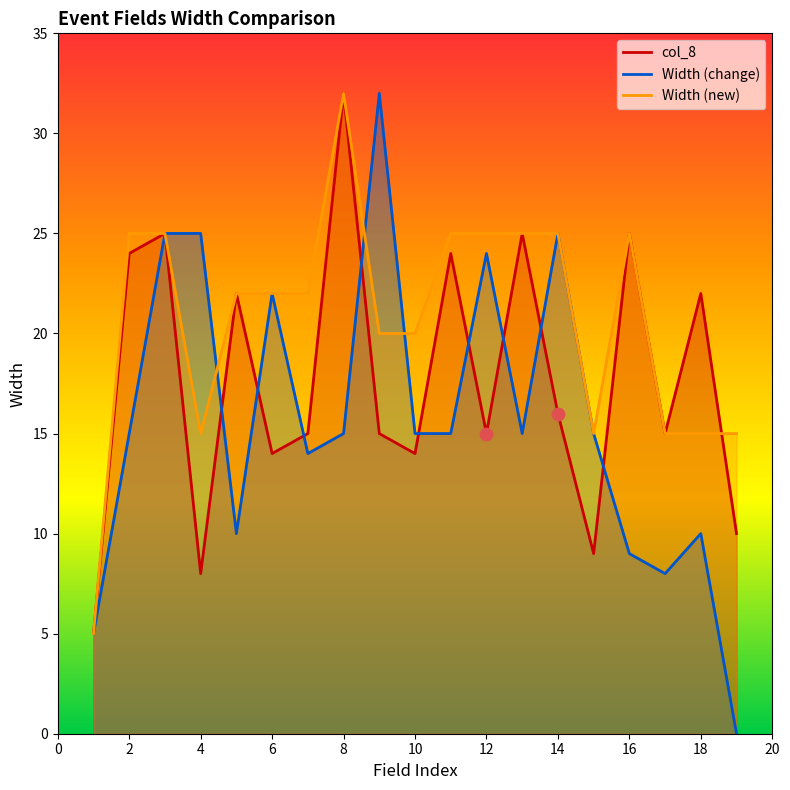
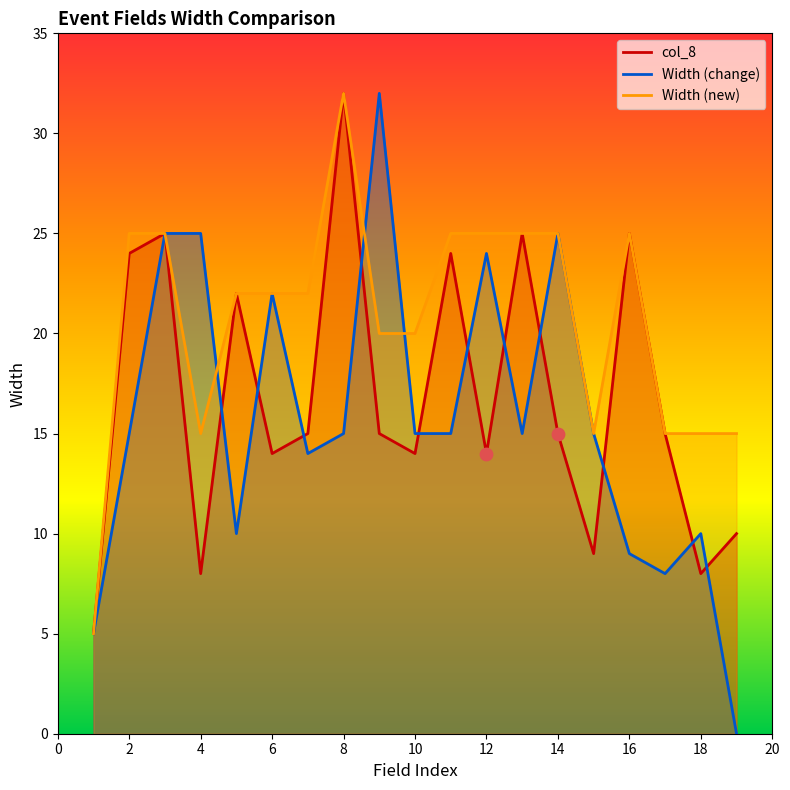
col_8, 12: 15 -> 14
col_8, 14: 16 -> 15
col_8, 18: 22 -> 8
